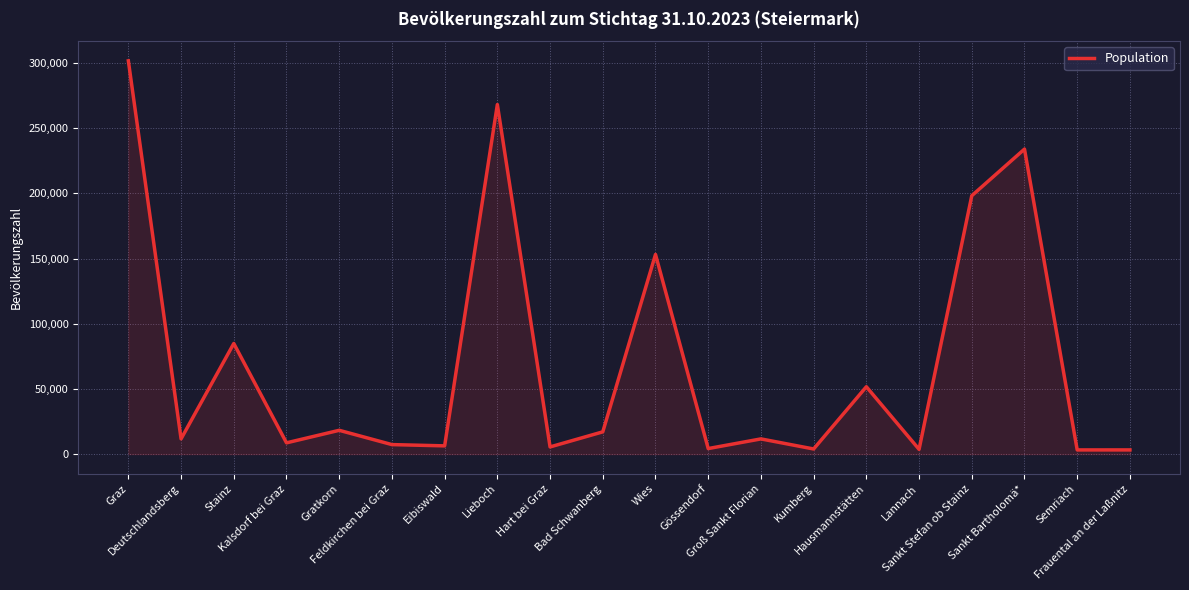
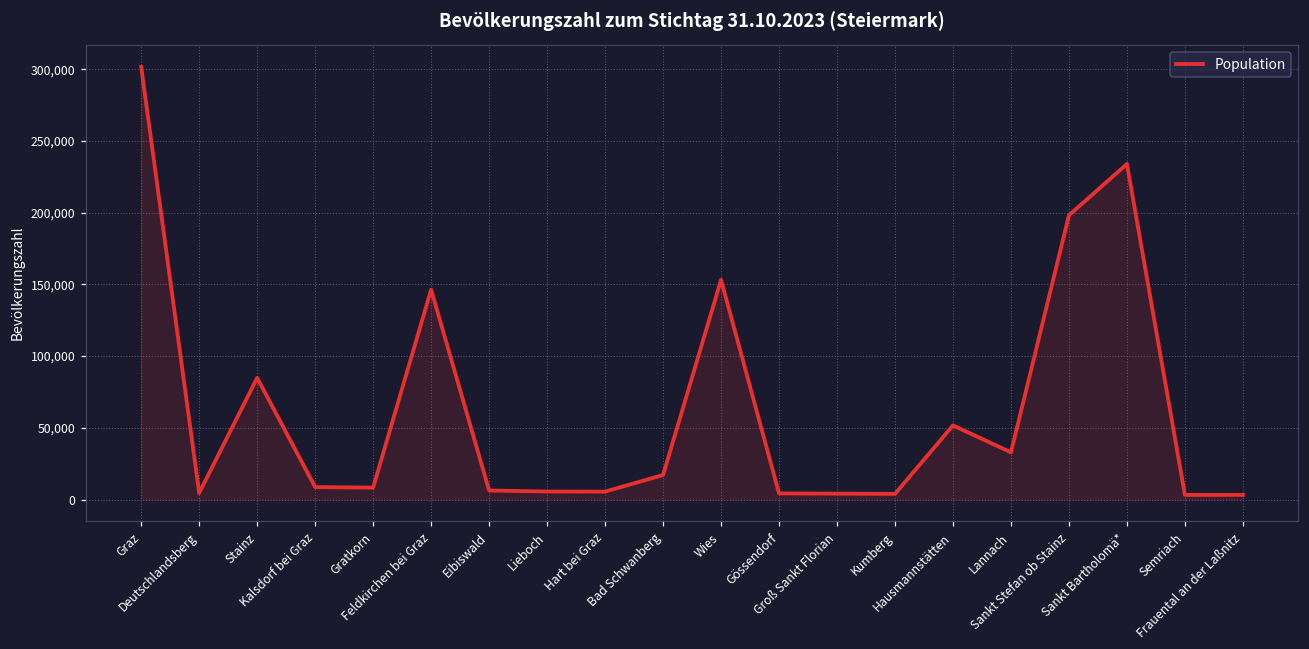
Deutschlandsberg: 12,000 -> 5,000
Gratkorn: 18,000 -> 8,000
Feldkirchen bei Graz: 7,000 -> 146,000
Lieboch: 268,000 -> 6,000
Groß Sankt Florian: 12,000 -> 4,000
Lannach: 4,000 -> 33,000
